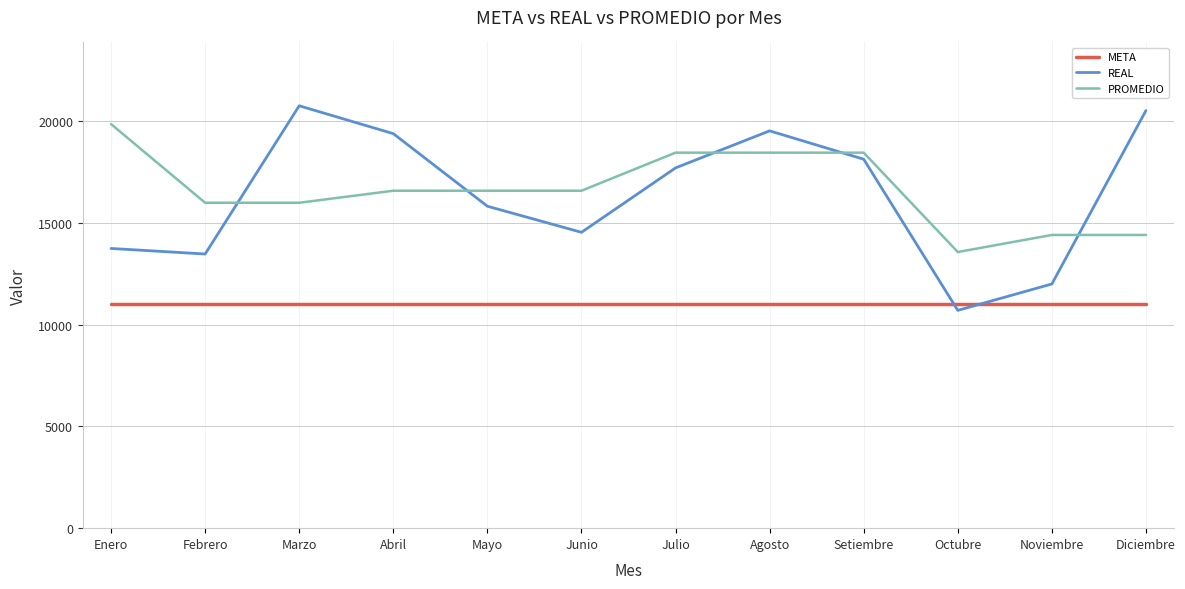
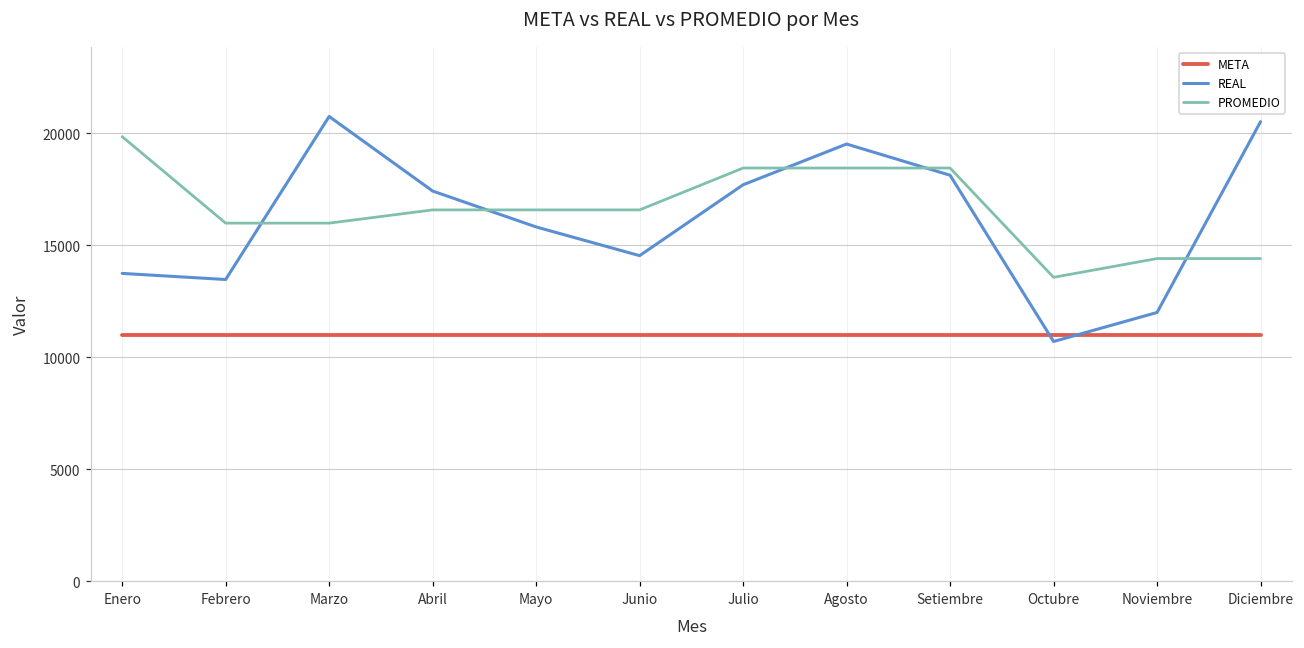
REAL, Abril: 19400 -> 17400
